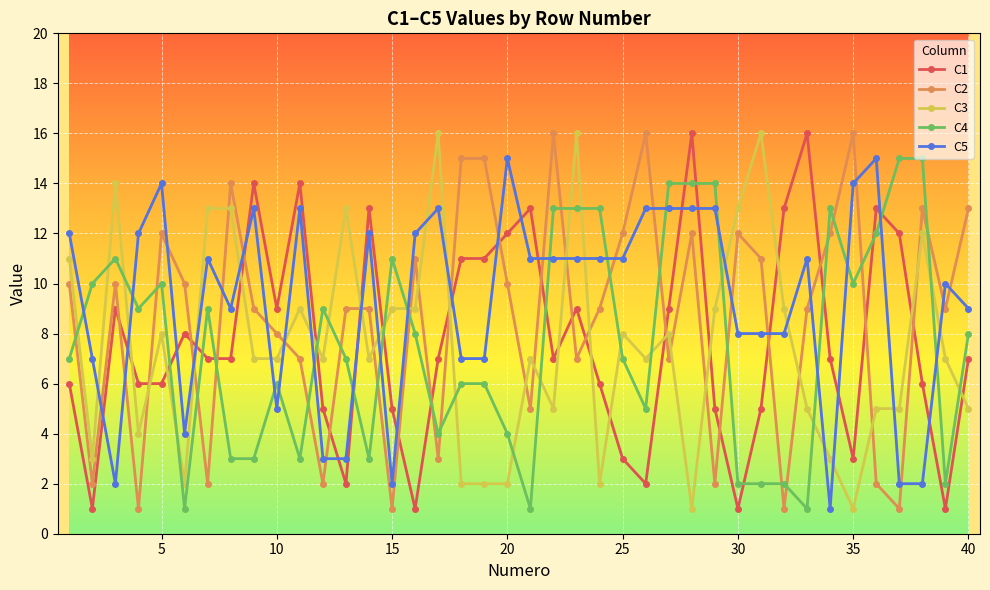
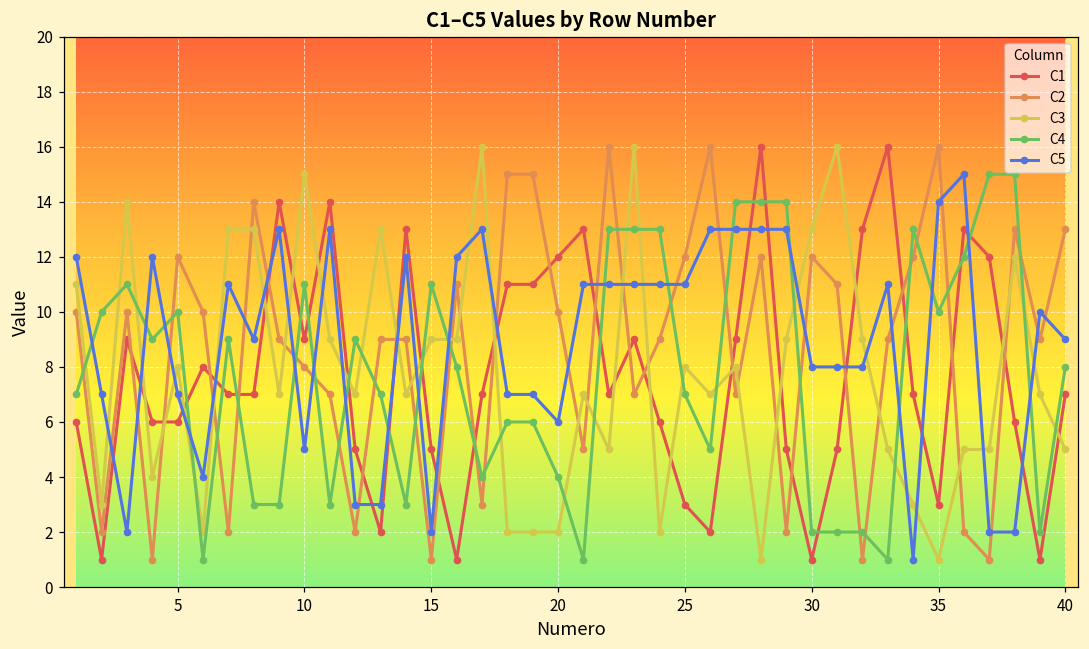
C5, 5: 14 -> 7
C3, 10: 7 -> 15
C4, 10: 6 -> 11
C5, 20: 15 -> 6
